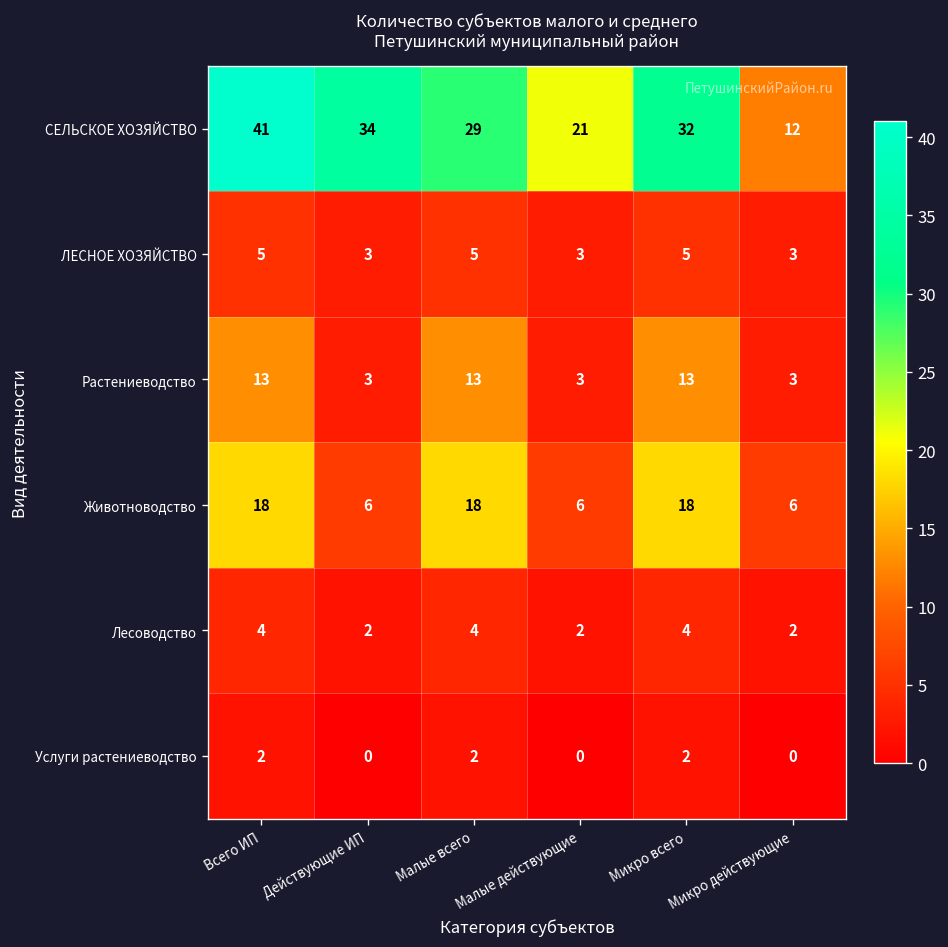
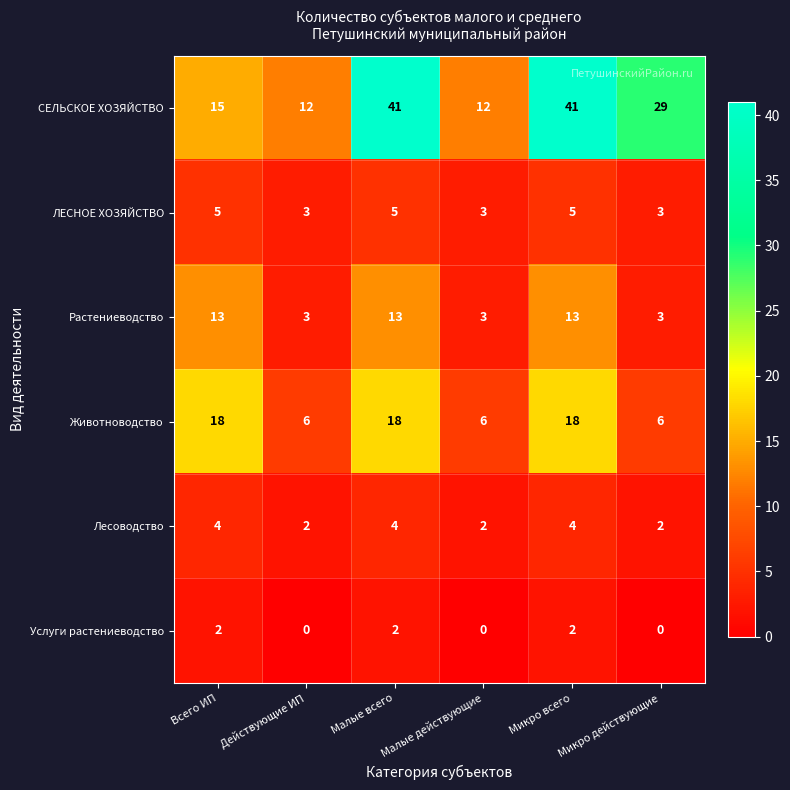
СЕЛЬСКОЕ ХОЗЯЙСТВО, Всего ИП: 41 -> 15
СЕЛЬСКОЕ ХОЗЯЙСТВО, Действующие ИП: 34 -> 12
СЕЛЬСКОЕ ХОЗЯЙСТВО, Малые всего: 29 -> 41
СЕЛЬСКОЕ ХОЗЯЙСТВО, Малые действующие: 21 -> 12
СЕЛЬСКОЕ ХОЗЯЙСТВО, Микро всего: 32 -> 41
СЕЛЬСКОЕ ХОЗЯЙСТВО, Микро действующие: 12 -> 29
